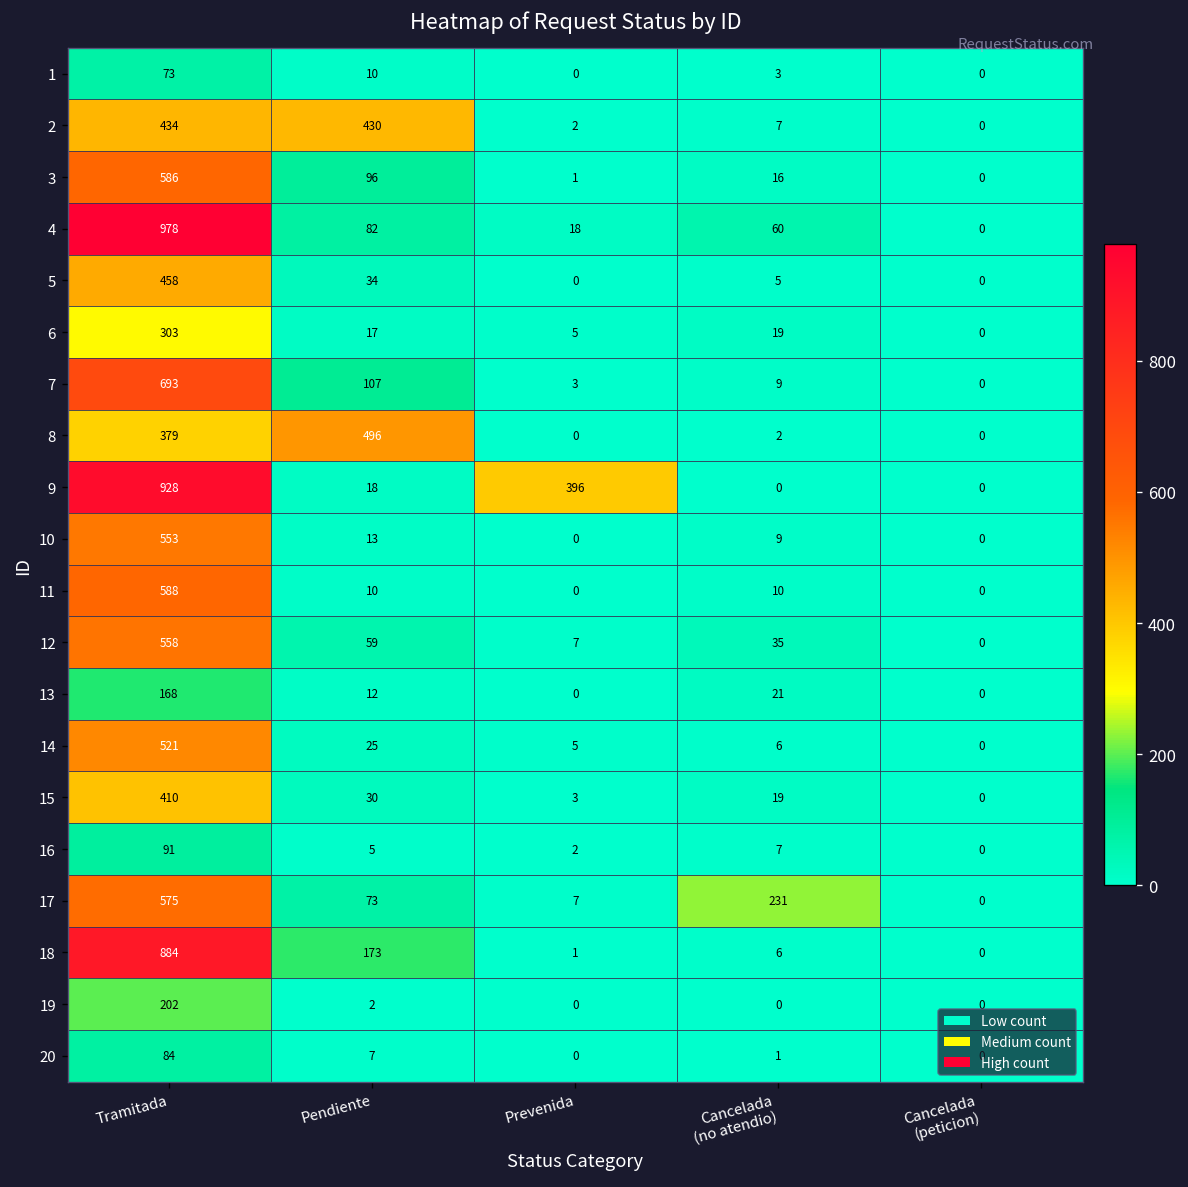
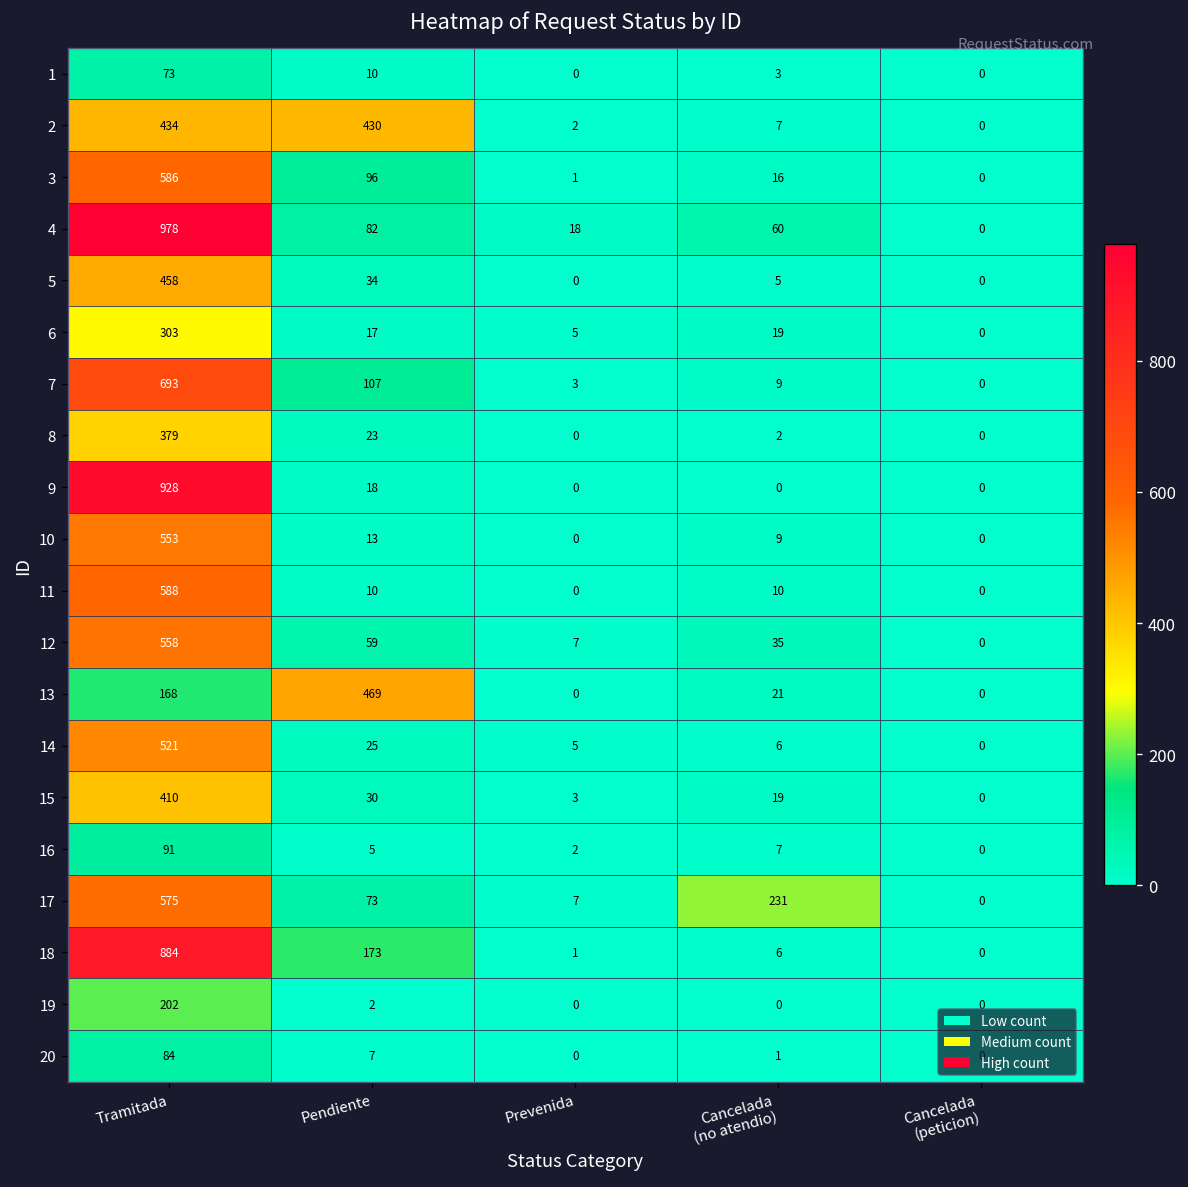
8, Pendiente: 496 -> 23
9, Prevenida: 396 -> 0
13, Pendiente: 12 -> 469
